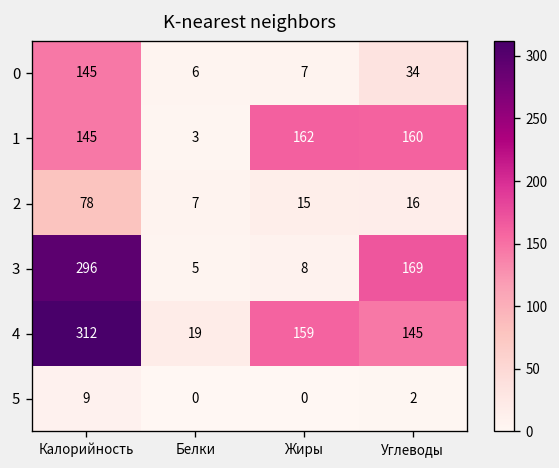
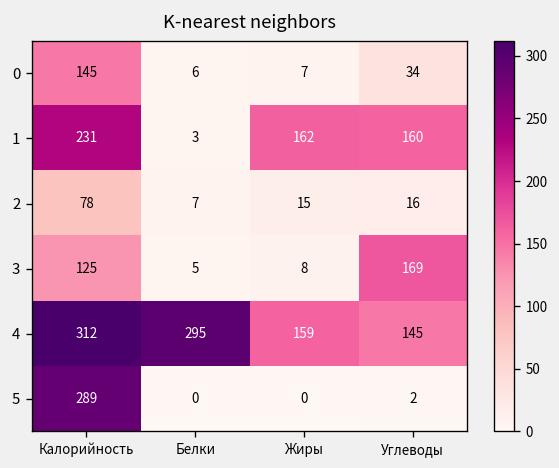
1, Калорийность: 145 -> 231
3, Калорийность: 296 -> 125
4, Белки: 19 -> 295
5, Калорийность: 9 -> 289
